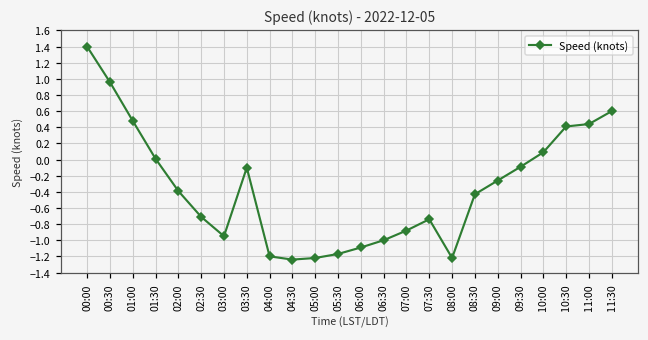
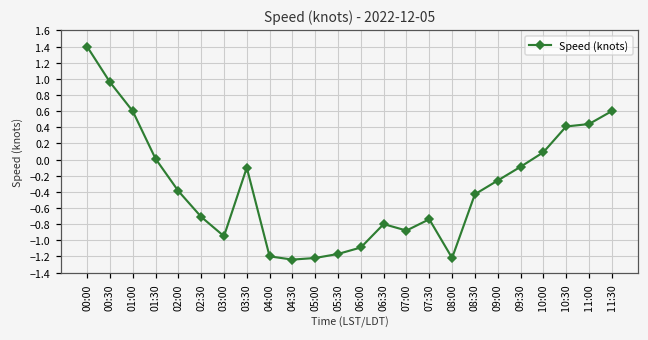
01:00: 0.5 -> 0.6
06:30: -1.0 -> -0.8
